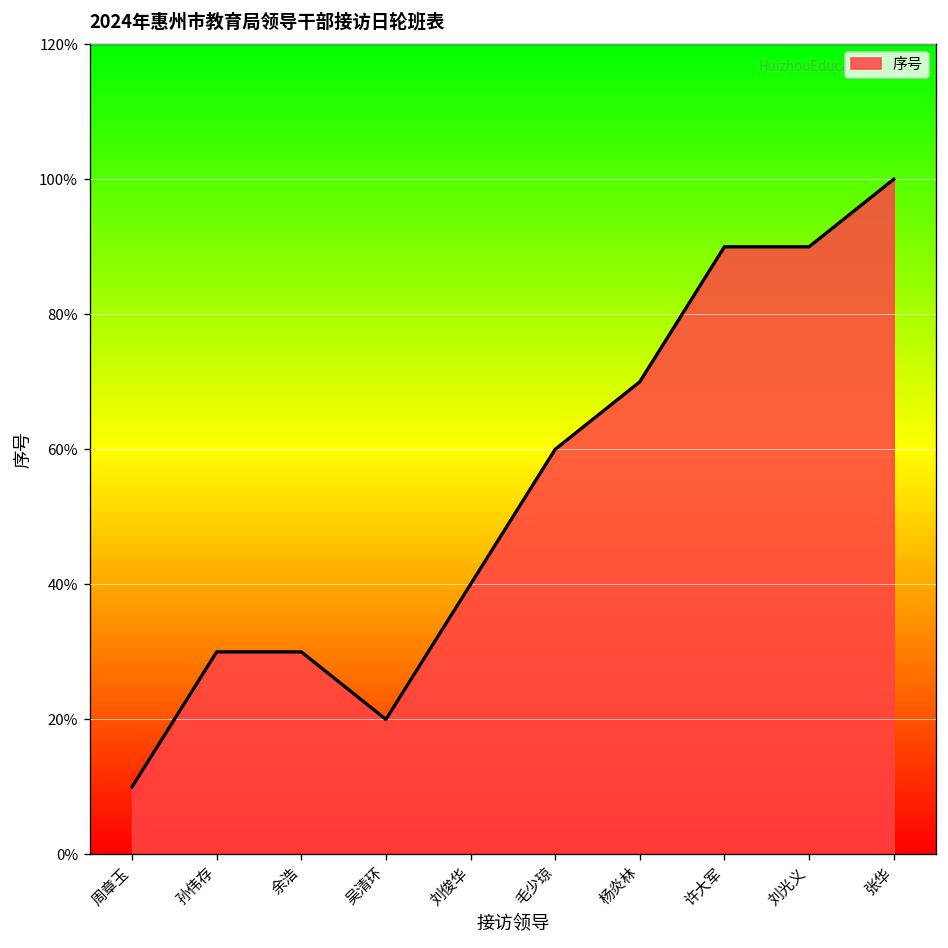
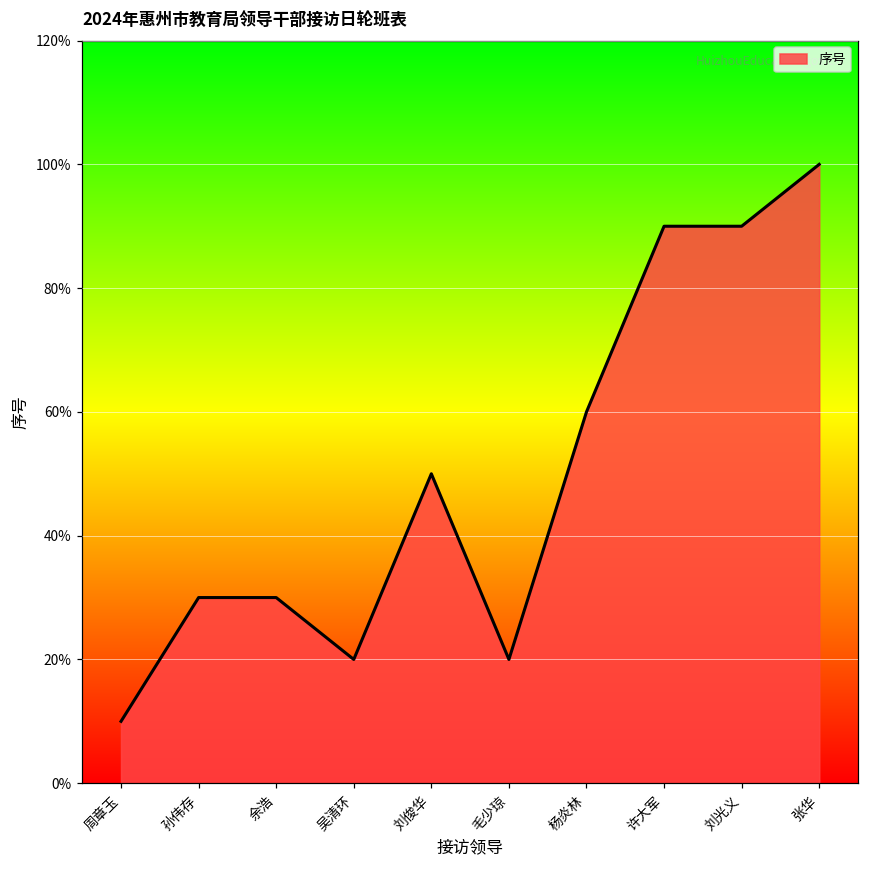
刘俊华: 40% -> 50%
毛少琼: 60% -> 20%
杨炎林: 70% -> 60%
